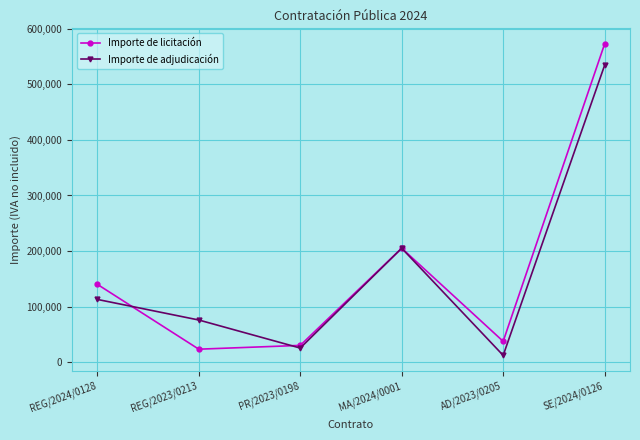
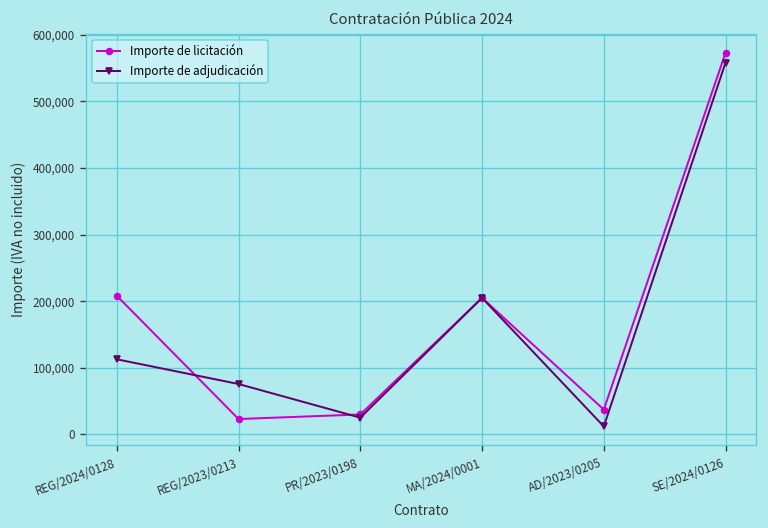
Importe de licitación, REG/2024/0128: 140,000 -> 210,000
Importe de adjudicación, SE/2024/0126: 530,000 -> 560,000
